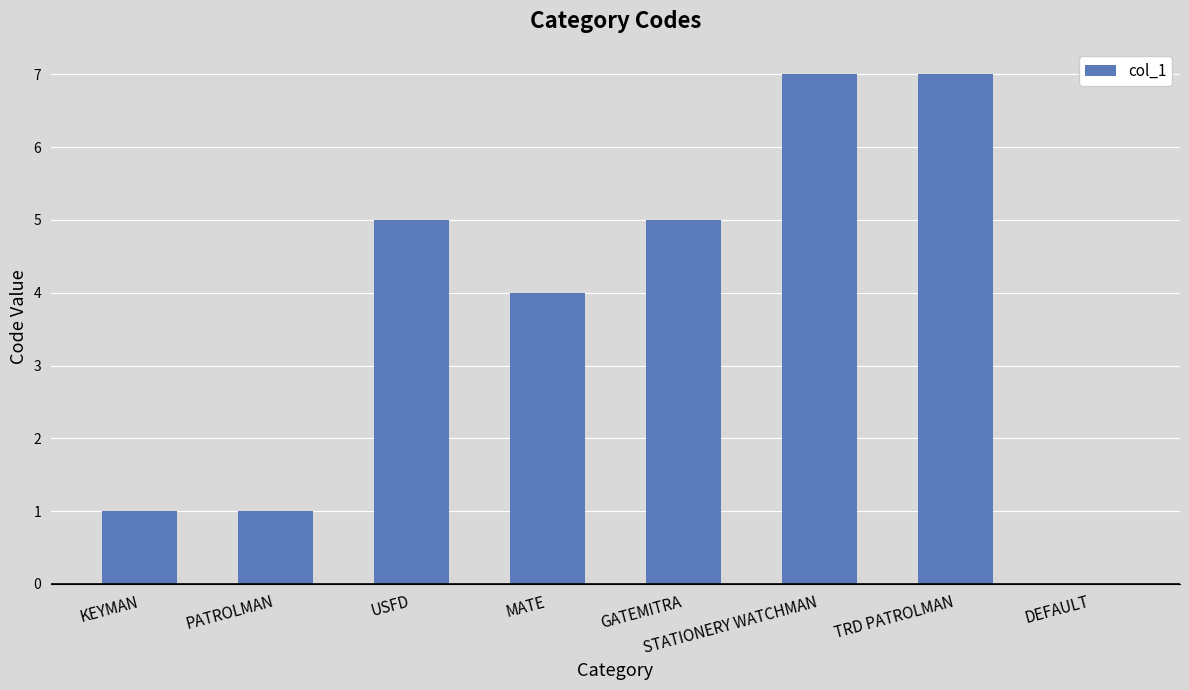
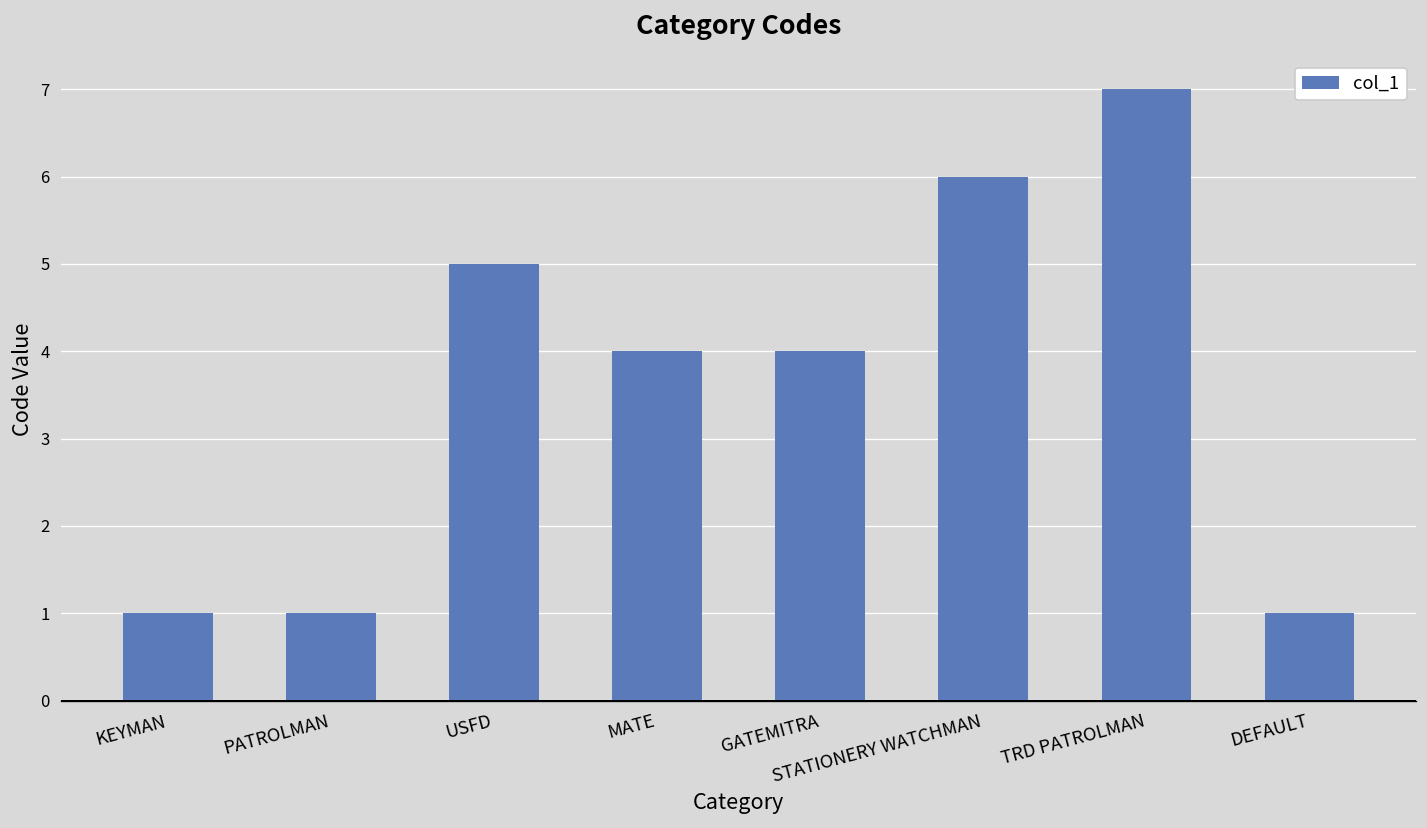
GATEMITRA: 5 -> 4
STATIONERY WATCHMAN: 7 -> 6
DEFAULT: 0 -> 1
